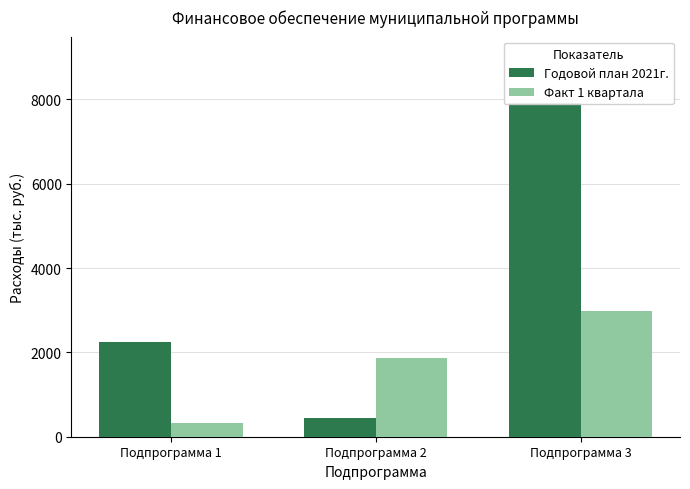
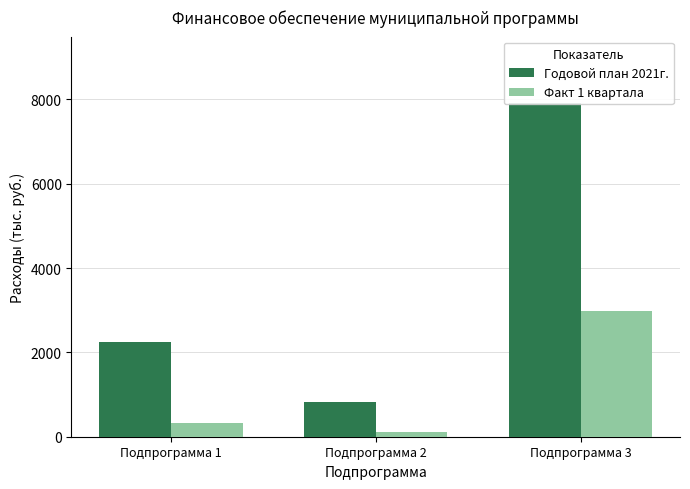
Годовой план 2021г., Подпрограмма 2: 400 -> 800
Факт 1 квартала, Подпрограмма 2: 1900 -> 100
